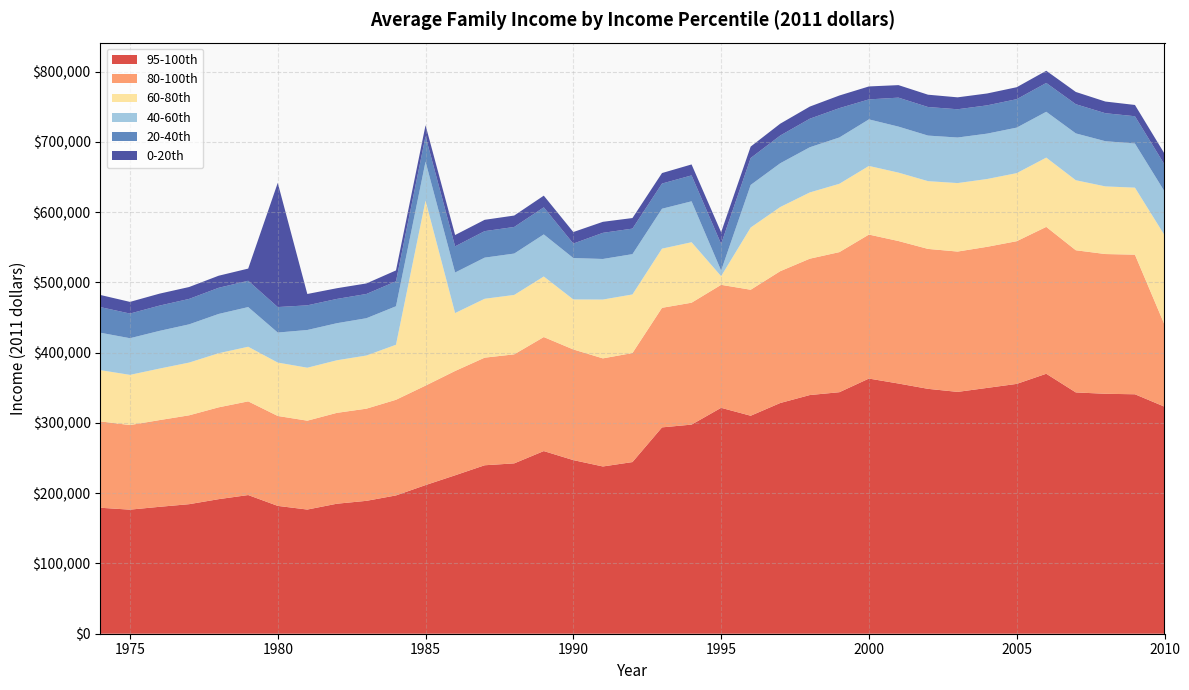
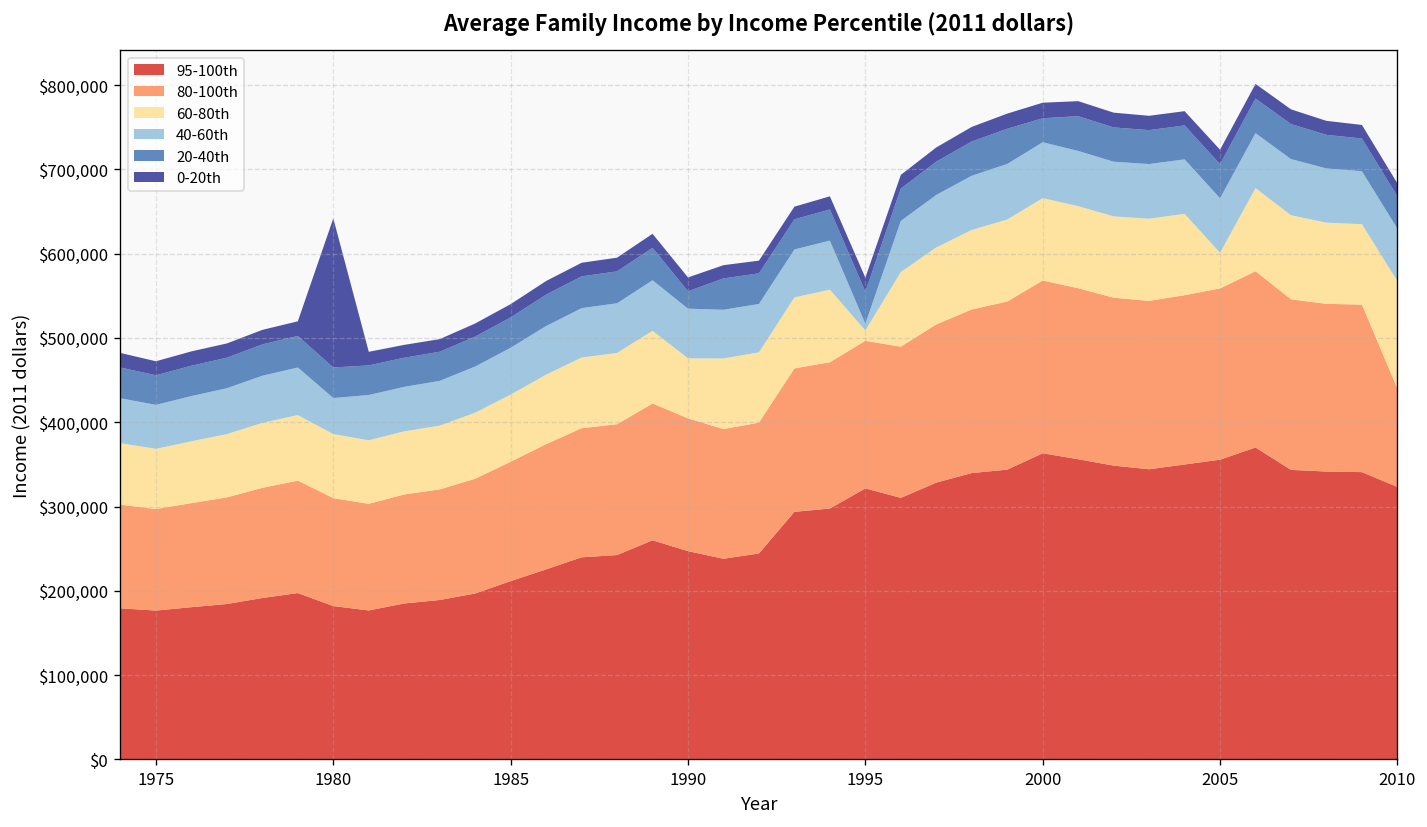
60-80th, 1985: $260,000 -> $80,000
60-80th, 2005: $100,000 -> $40,000
